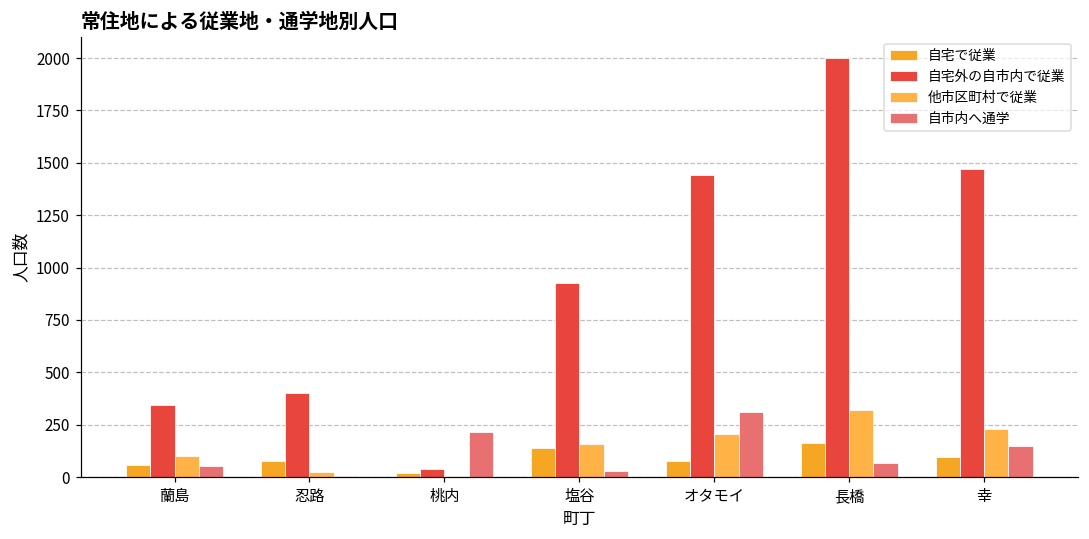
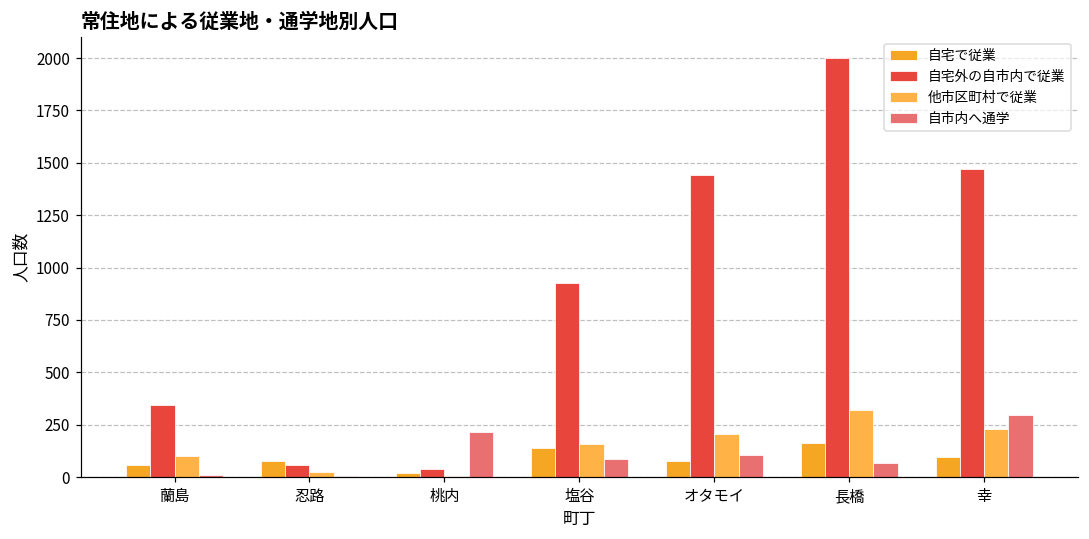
自市内へ通学, 蘭島: 60 -> 10
自宅外の自市内で従業, 忍路: 400 -> 60
自市内へ通学, 塩谷: 30 -> 80
自市内へ通学, オタモイ: 310 -> 100
自市内へ通学, 幸: 150 -> 300
